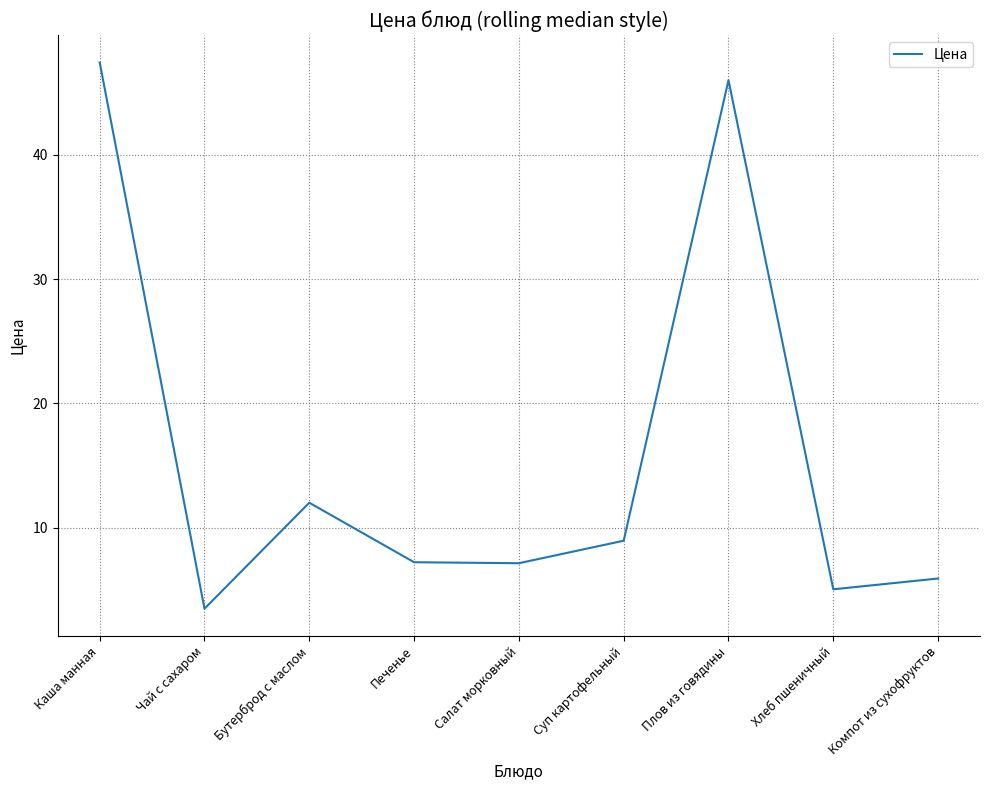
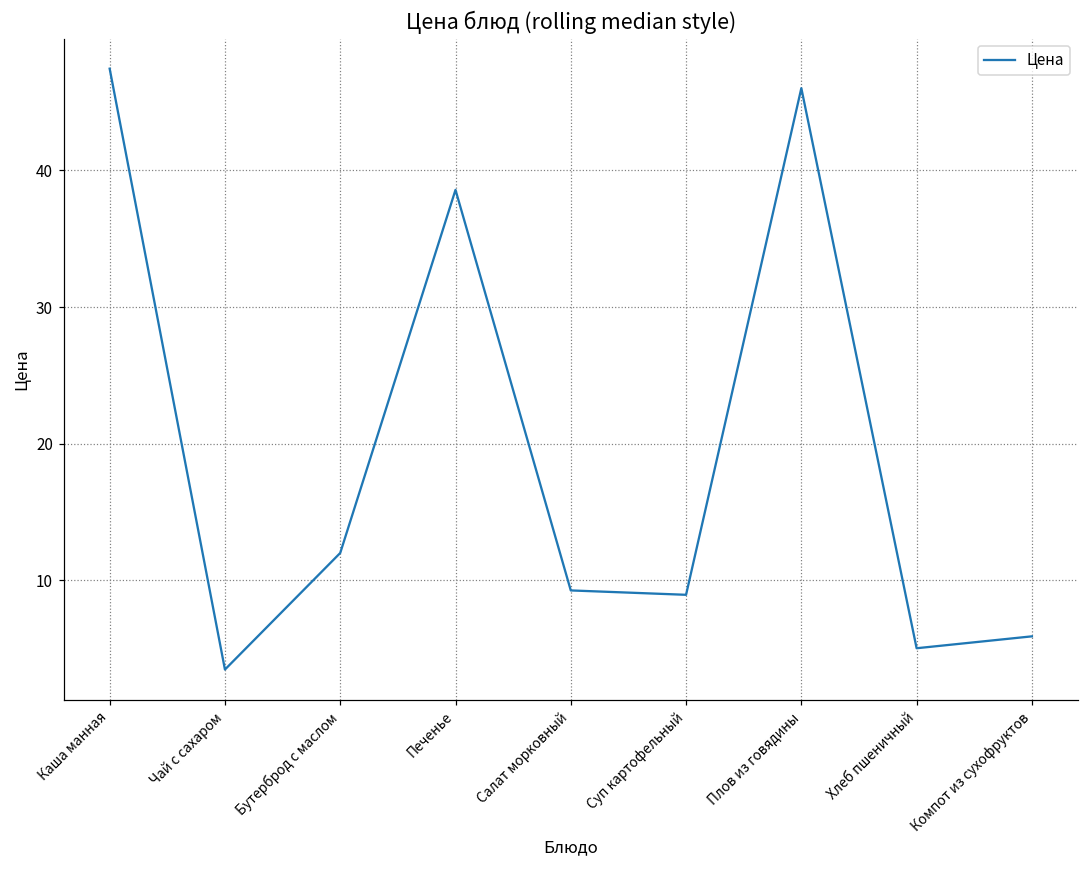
Печенье: 7.2 -> 38.6
Салат морковный: 7.1 -> 9.3
